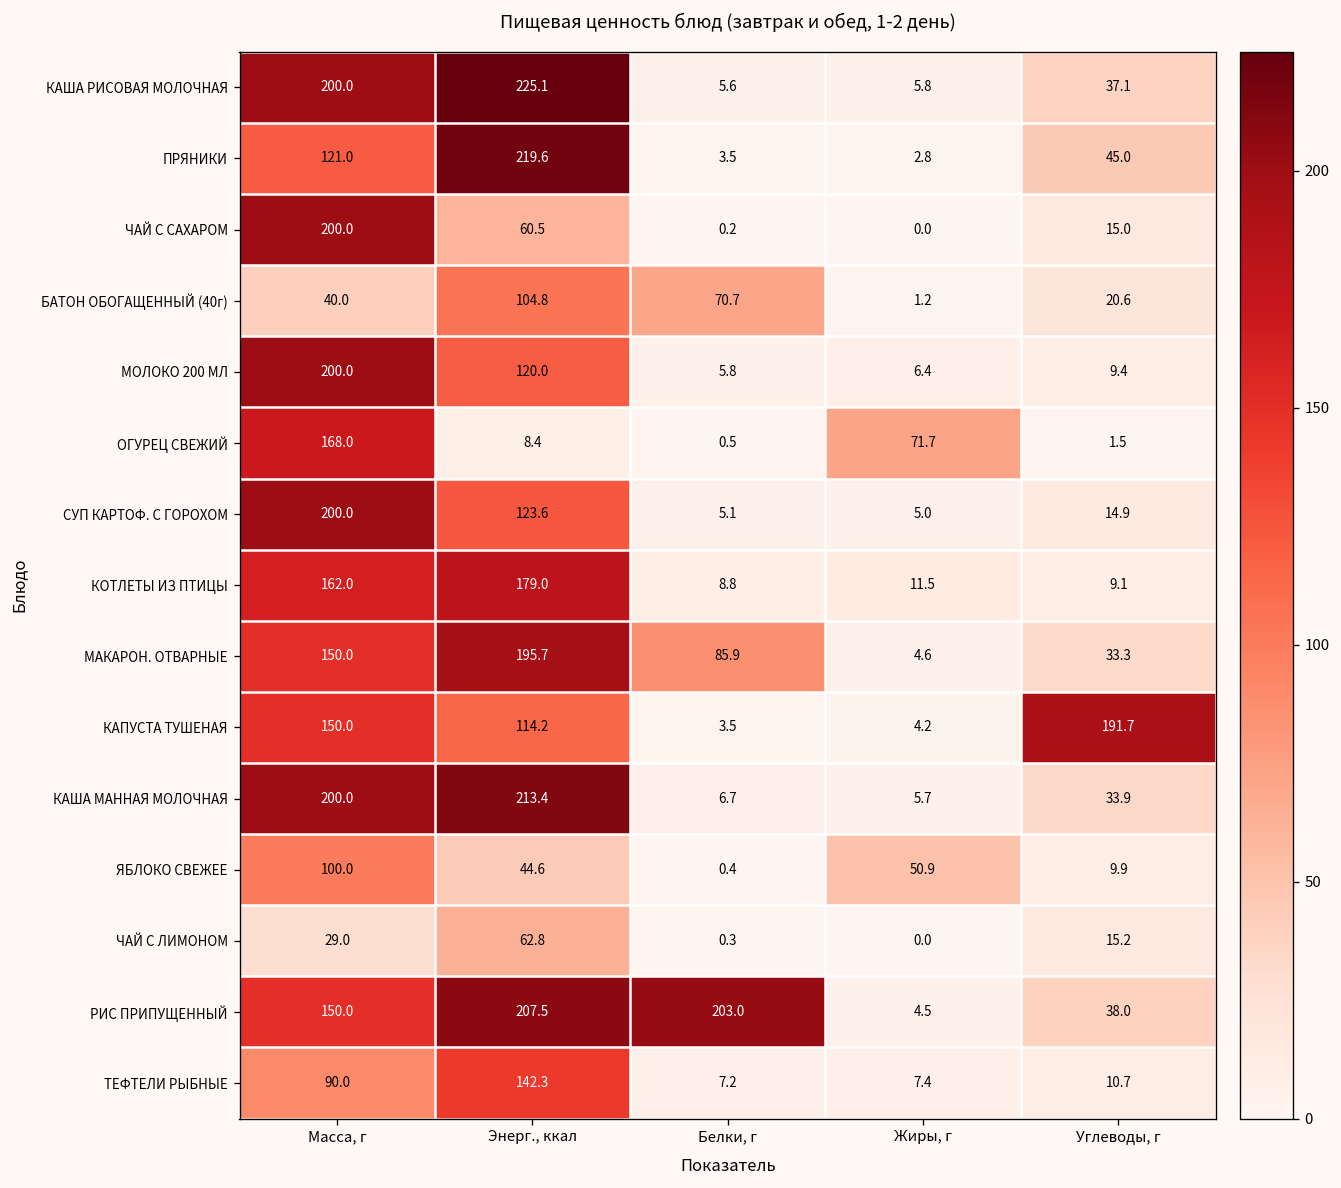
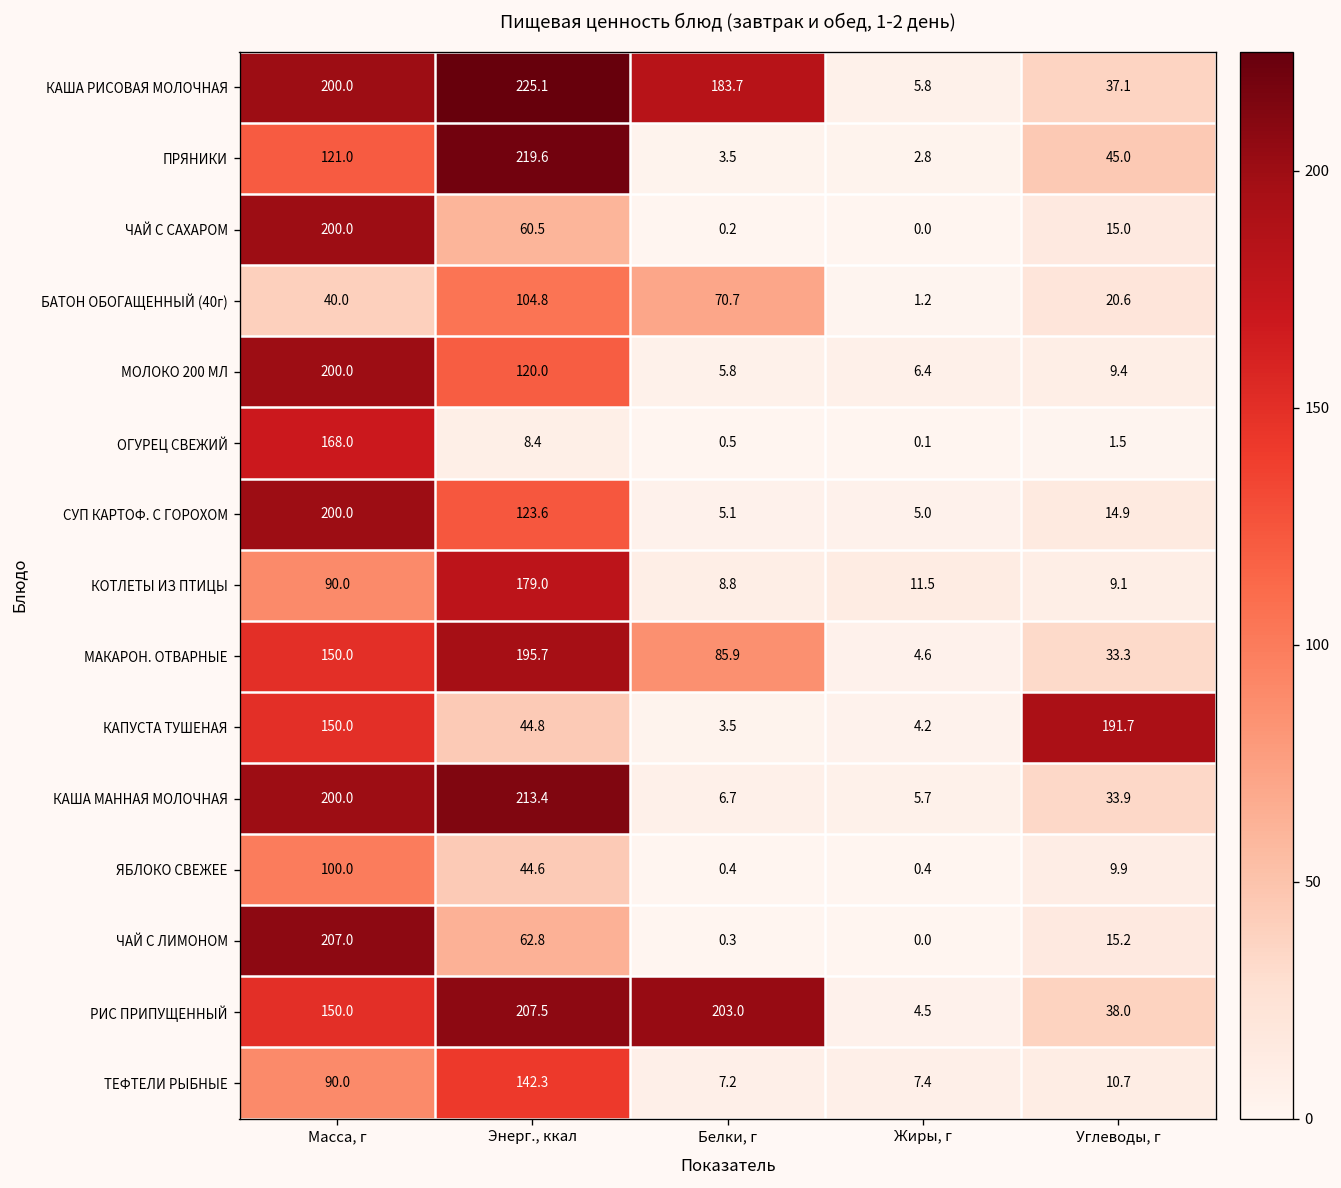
КАША РИСОВАЯ МОЛОЧНАЯ, Белки, г: 5.6 -> 183.7
ОГУРЕЦ СВЕЖИЙ, Жиры, г: 71.7 -> 0.1
КОТЛЕТЫ ИЗ ПТИЦЫ, Масса, г: 162.0 -> 90.0
КАПУСТА ТУШЕНАЯ, Энерг., ккал: 114.2 -> 44.8
ЯБЛОКО СВЕЖЕЕ, Жиры, г: 50.9 -> 0.4
ЧАЙ С ЛИМОНОМ, Масса, г: 29.0 -> 207.0
